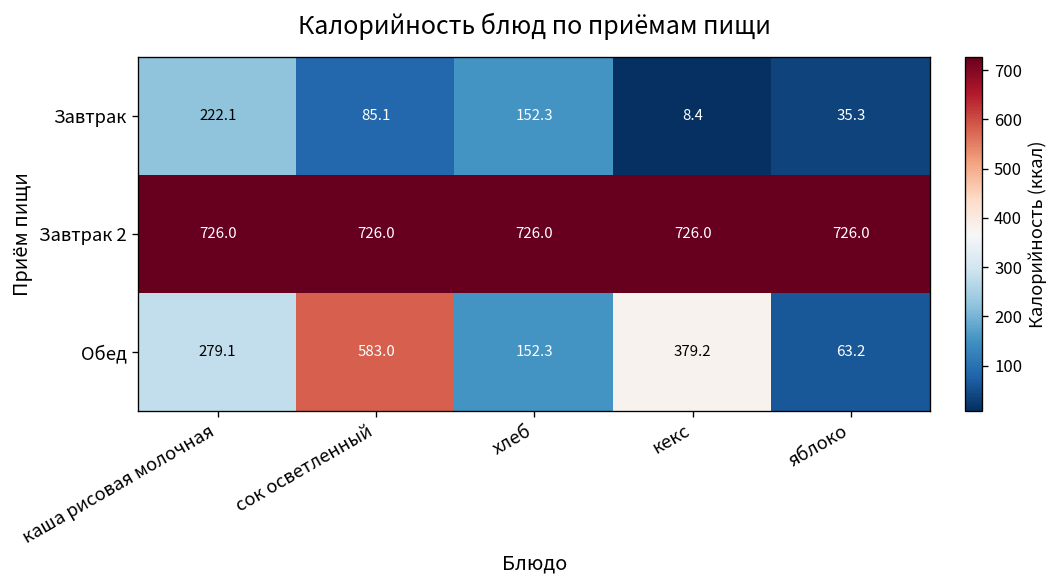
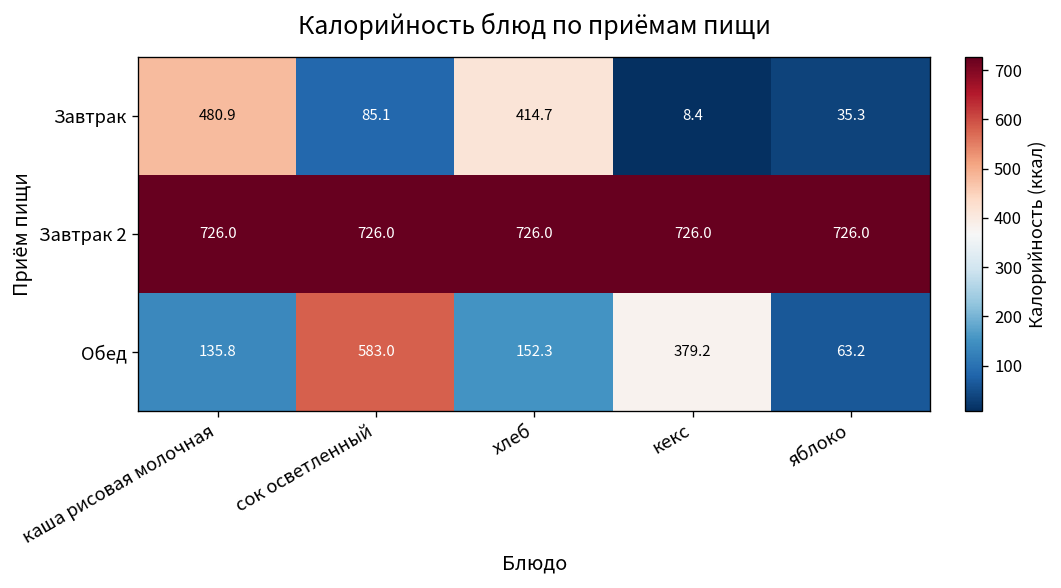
Завтрак, каша рисовая молочная: 222.1 -> 480.9
Завтрак, хлеб: 152.3 -> 414.7
Обед, каша рисовая молочная: 279.1 -> 135.8
